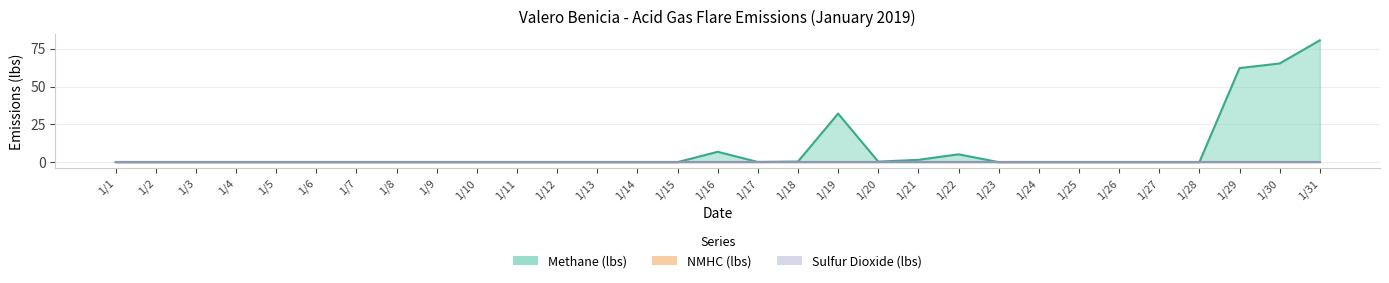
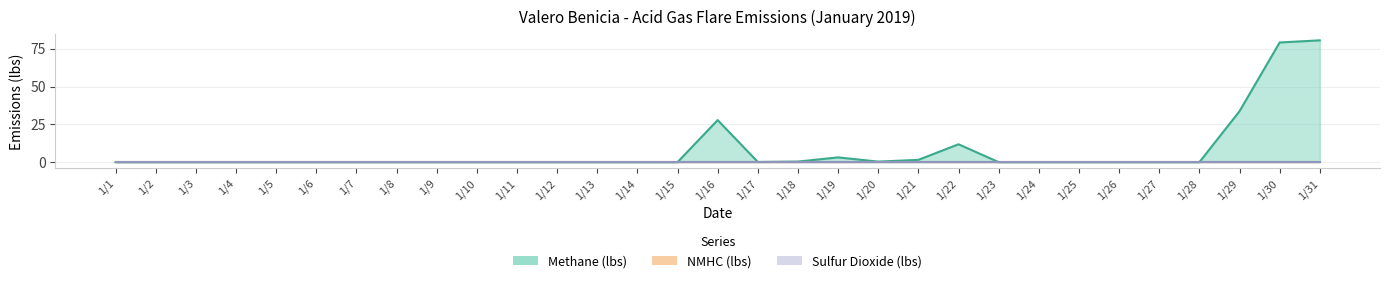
Methane (lbs), 1/16: 7 -> 28
Methane (lbs), 1/19: 32 -> 3
Methane (lbs), 1/22: 5 -> 12
Methane (lbs), 1/29: 62 -> 34
Methane (lbs), 1/30: 65 -> 79
